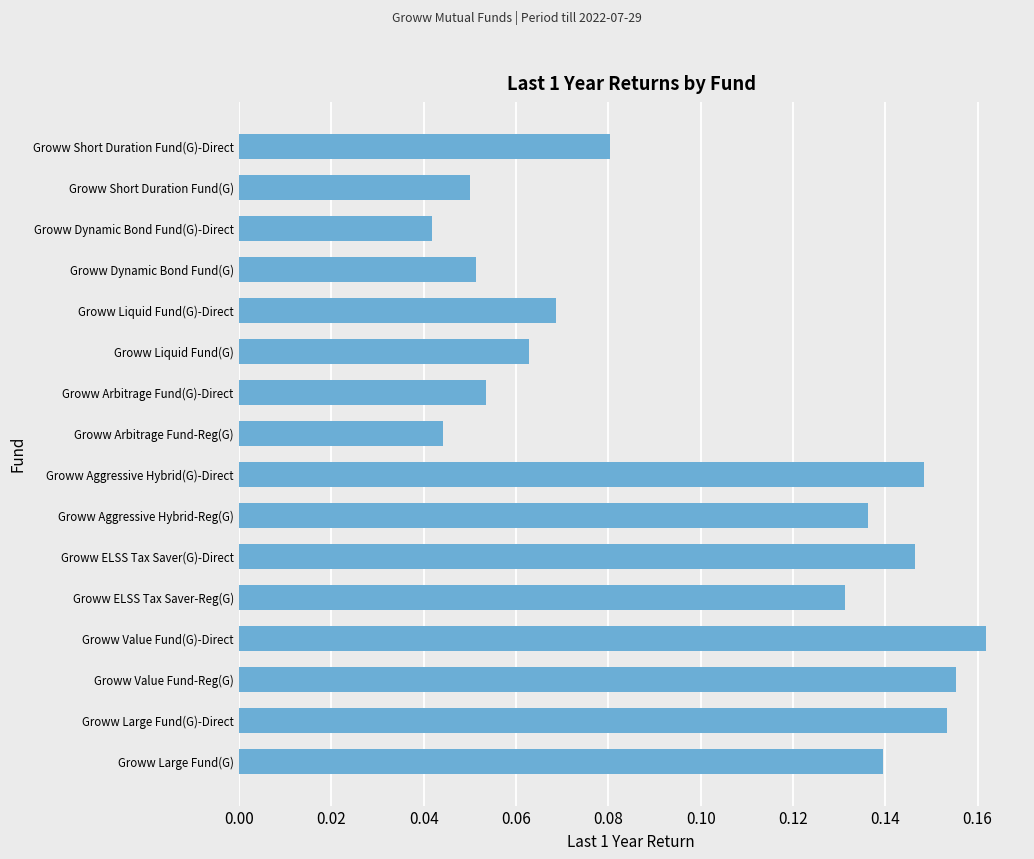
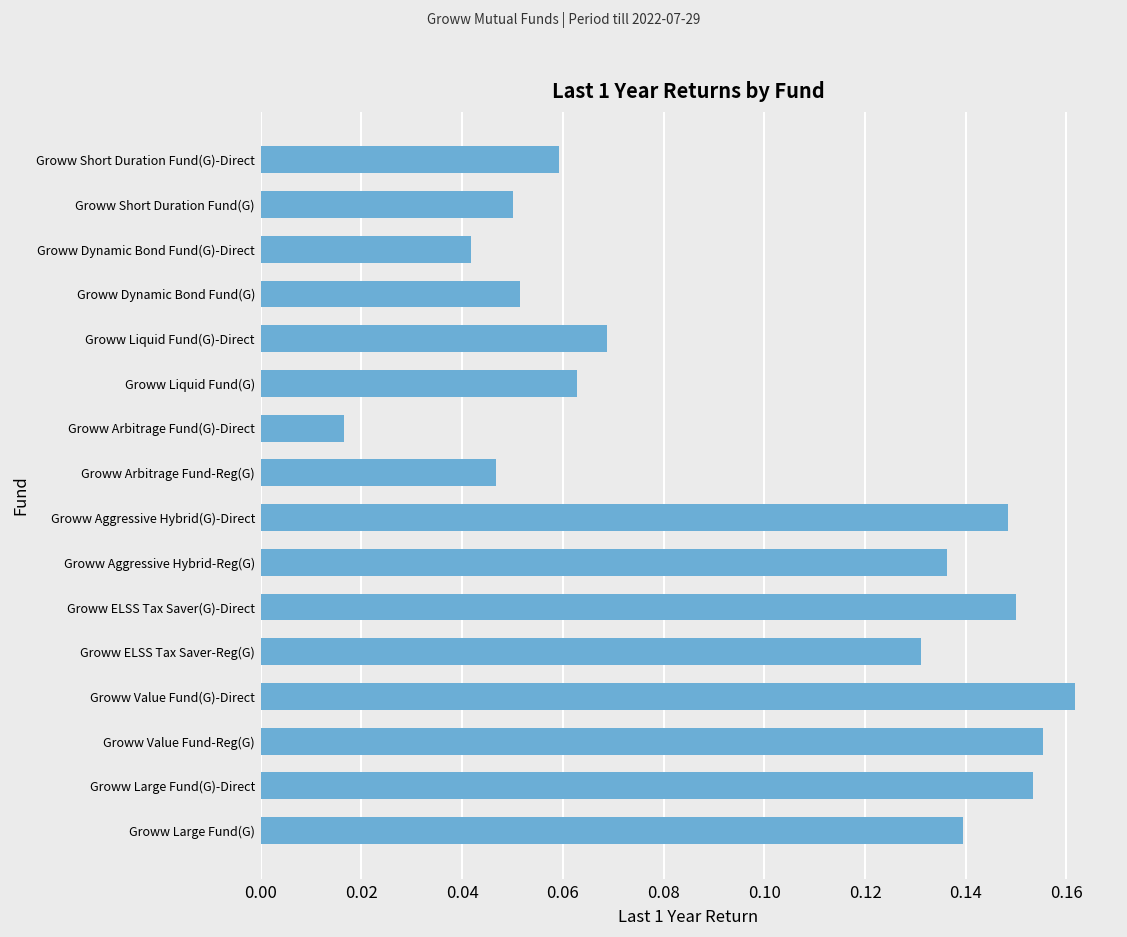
Groww Short Duration Fund(G)-Direct: 0.080 -> 0.059
Groww Arbitrage Fund(G)-Direct: 0.053 -> 0.016
Groww Arbitrage Fund-Reg(G): 0.044 -> 0.047
Groww ELSS Tax Saver(G)-Direct: 0.146 -> 0.150
